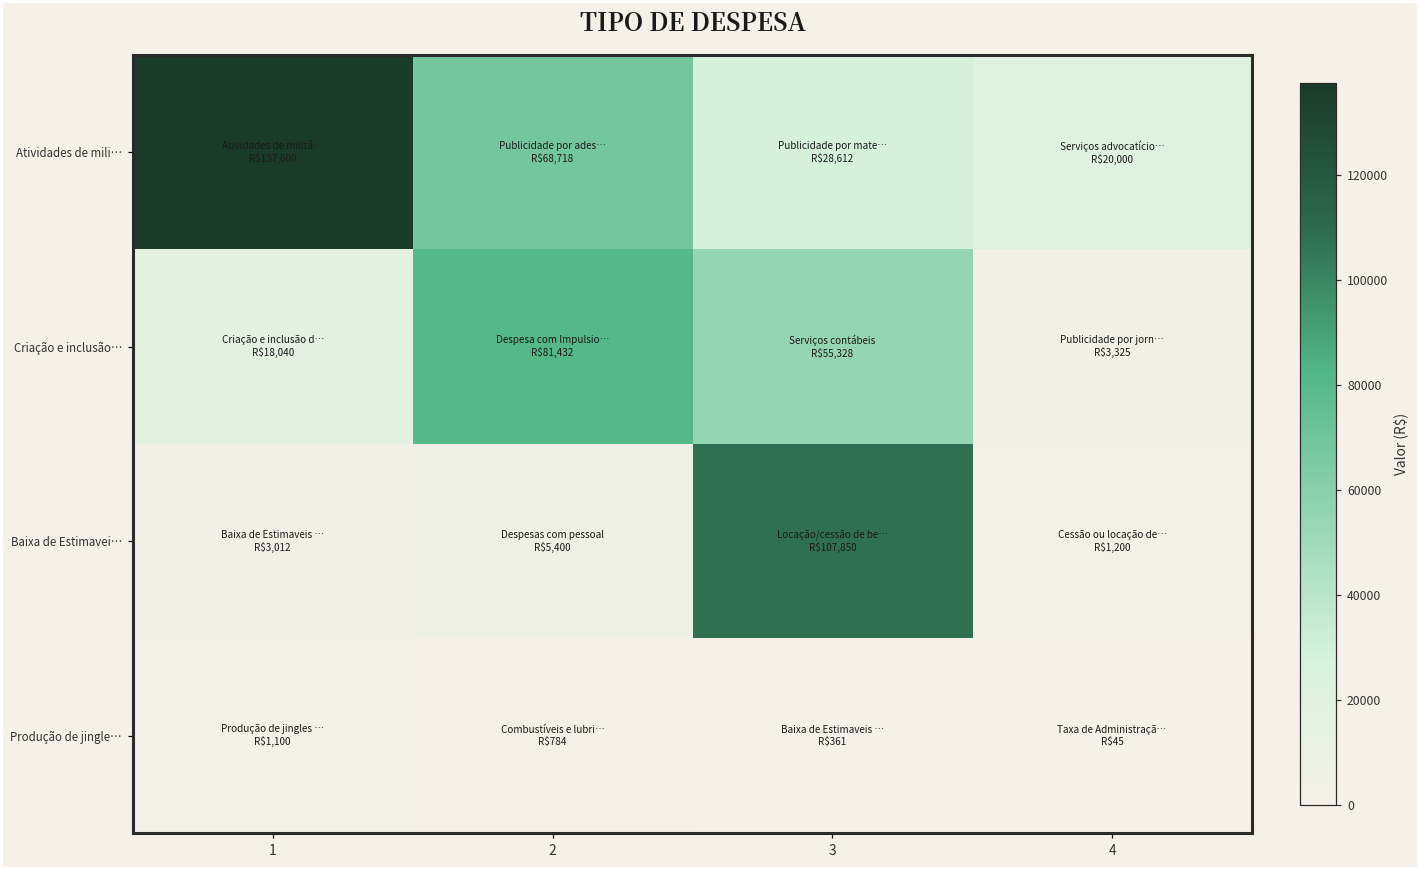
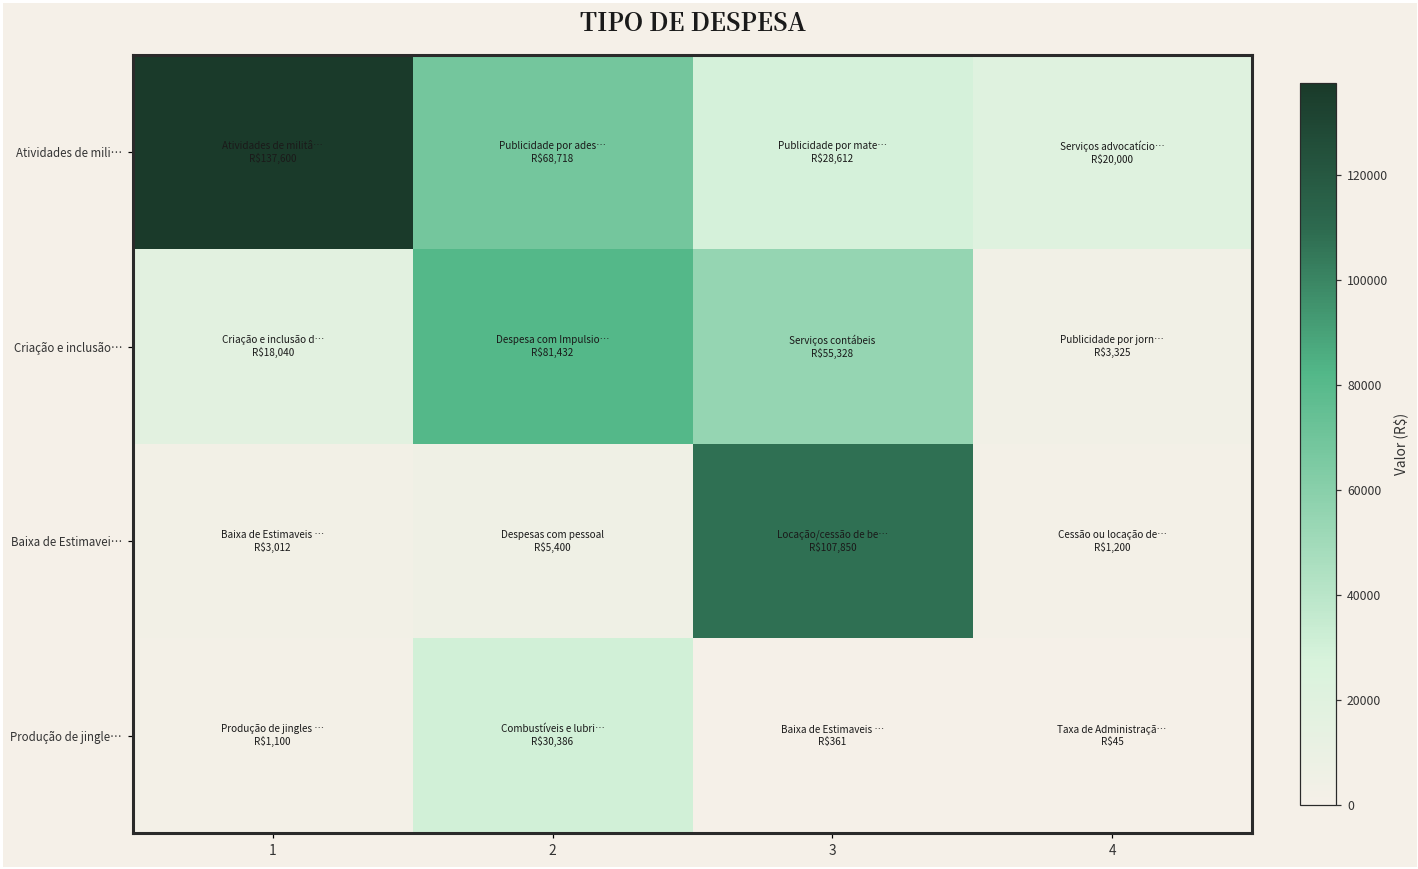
Produção de jingle…, 2: $784 -> $30,386
